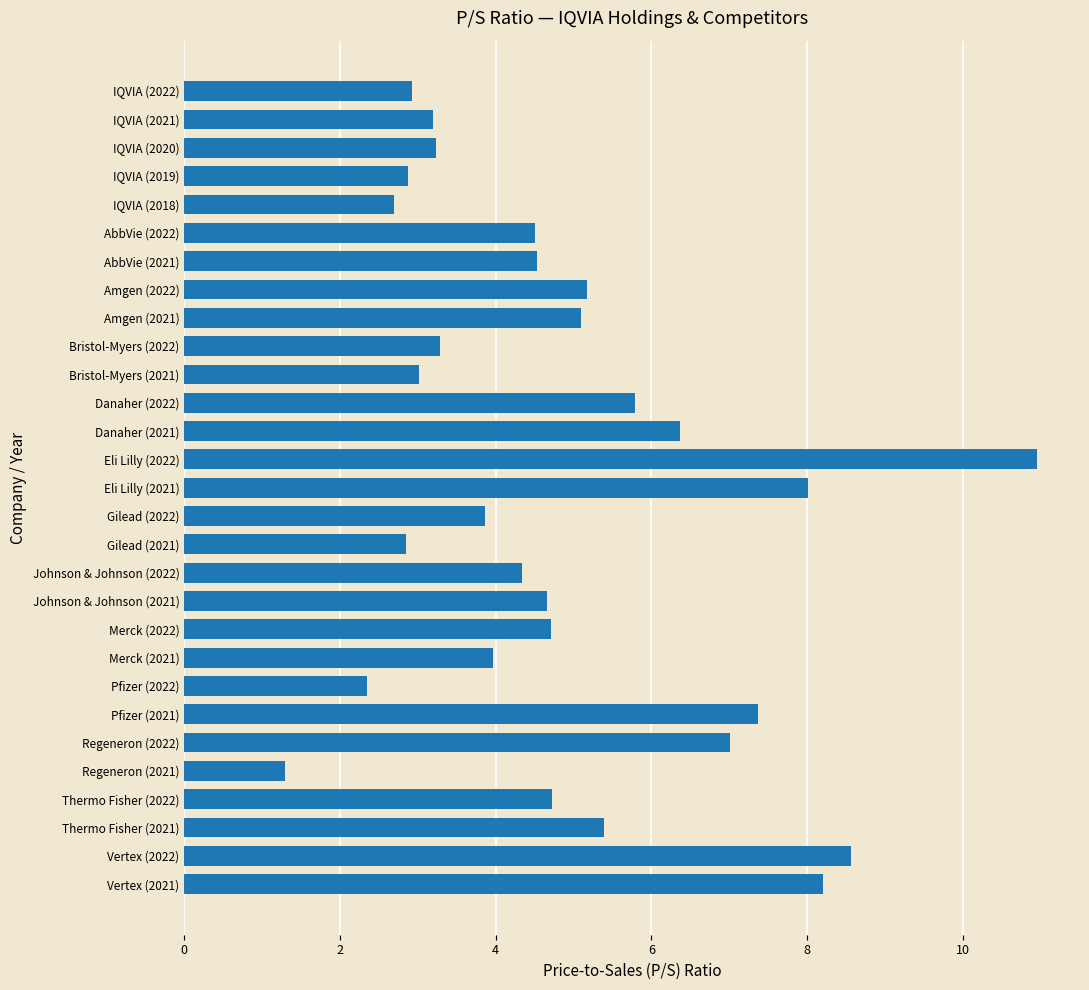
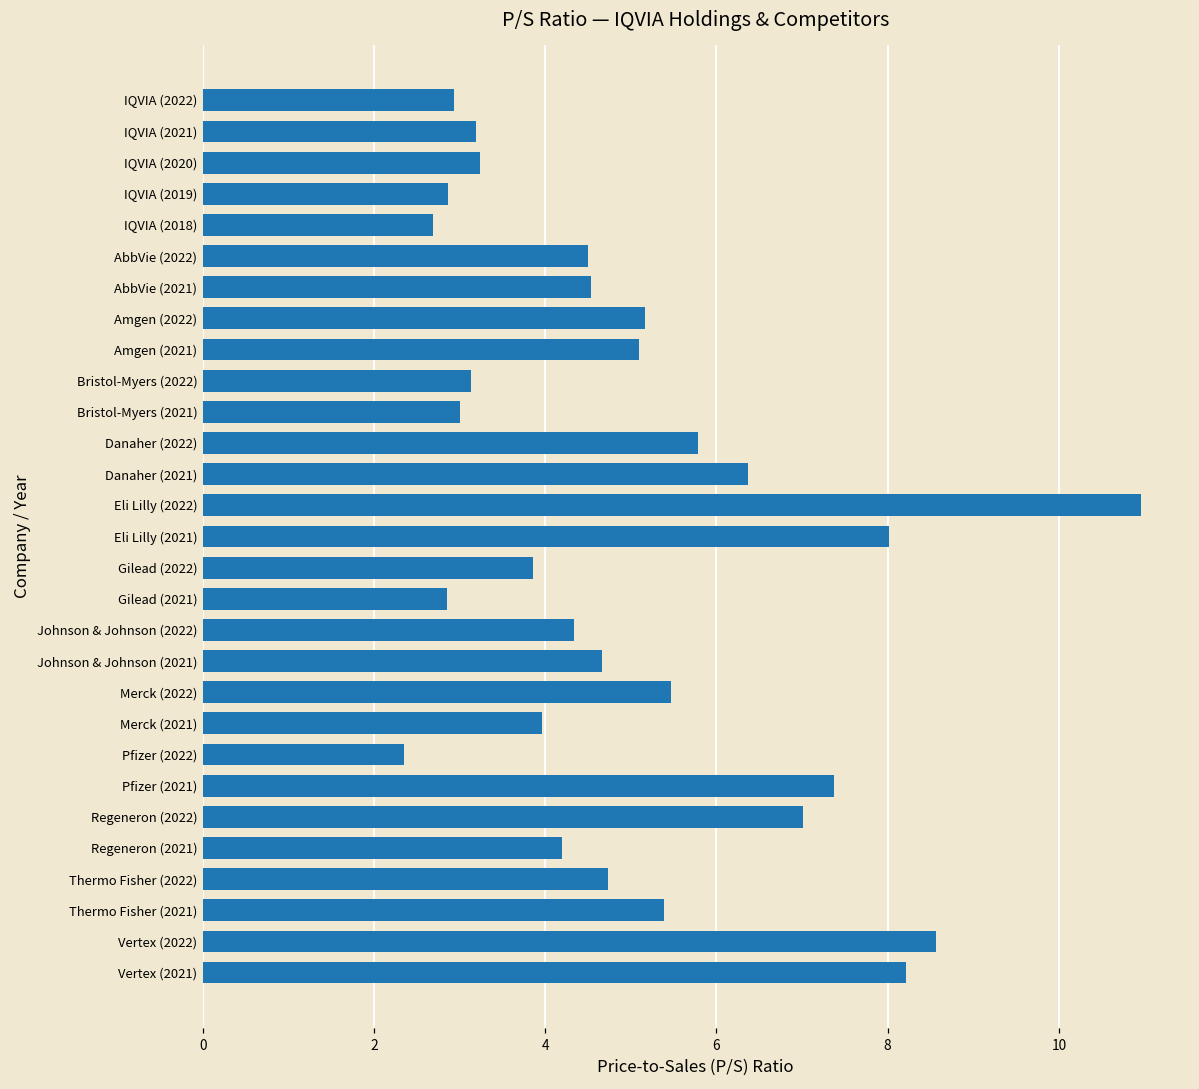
Bristol-Myers (2022): 3.3 -> 3.1
Merck (2022): 4.7 -> 5.5
Regeneron (2021): 1.3 -> 4.2
